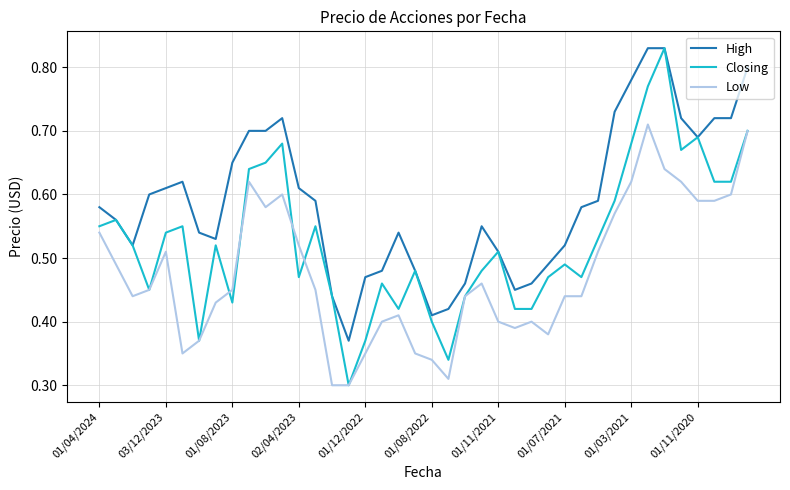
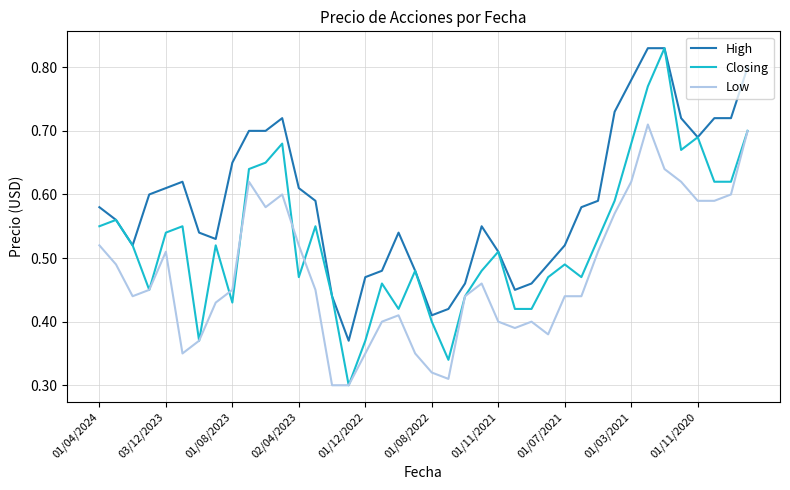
Low, 01/04/2024: 0.54 -> 0.52
Low, 01/08/2022: 0.34 -> 0.32
